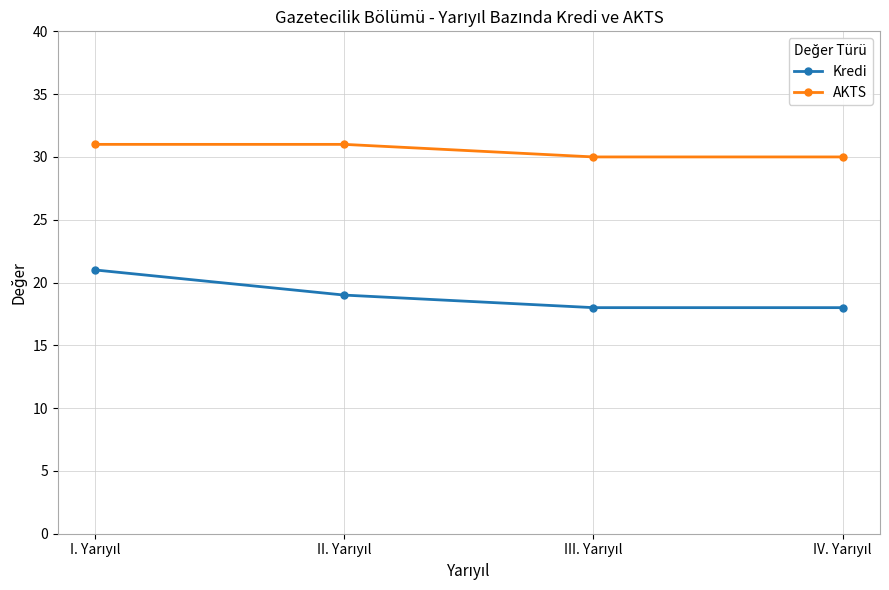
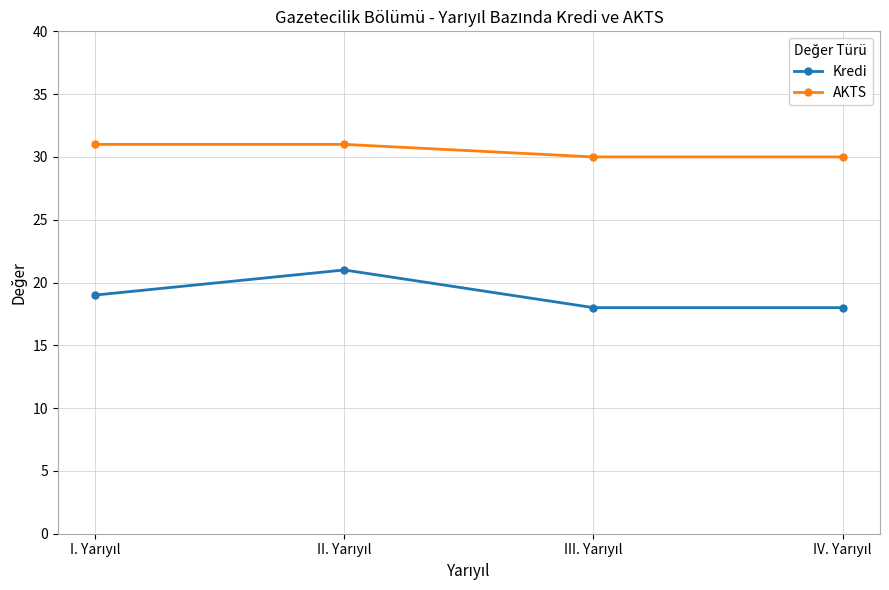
Kredi, I. Yarıyıl: 21 -> 19
Kredi, II. Yarıyıl: 19 -> 21
